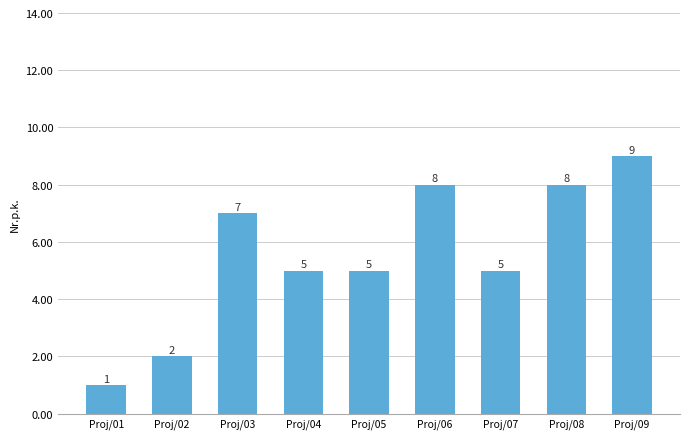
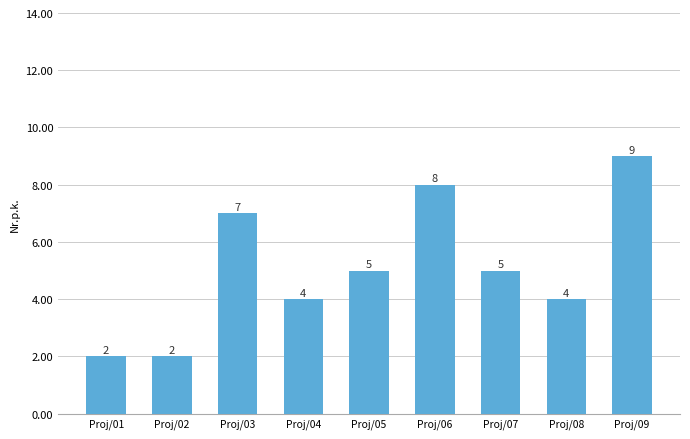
Proj/01: 1 -> 2
Proj/04: 5 -> 4
Proj/08: 8 -> 4
